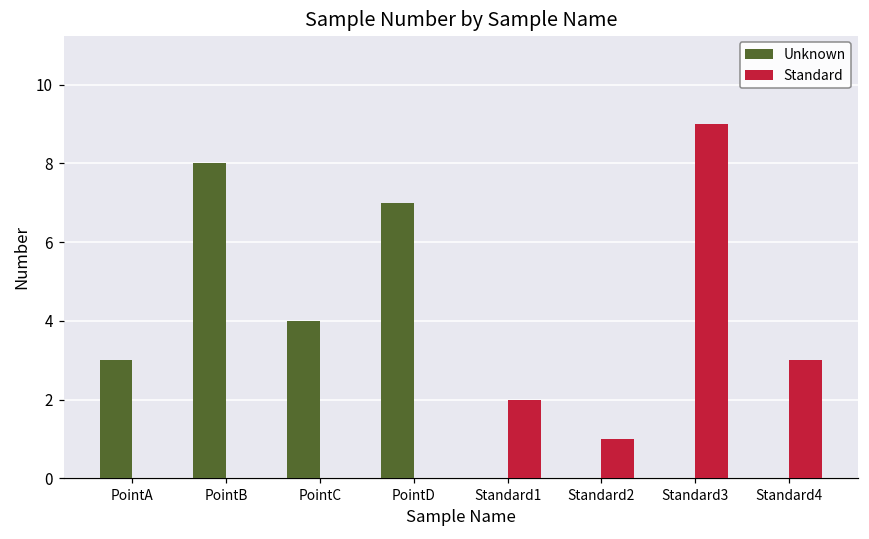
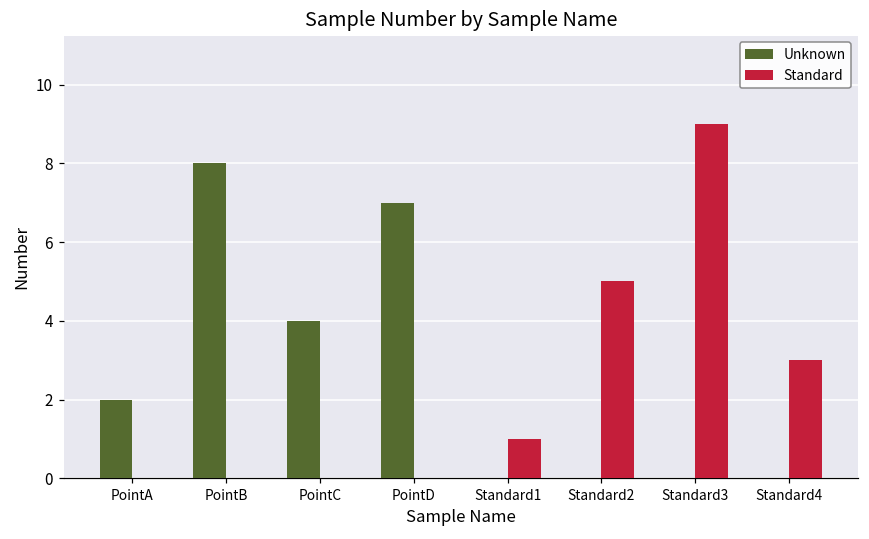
Unknown, PointA: 3 -> 2
Standard, Standard1: 2 -> 1
Standard, Standard2: 1 -> 5
